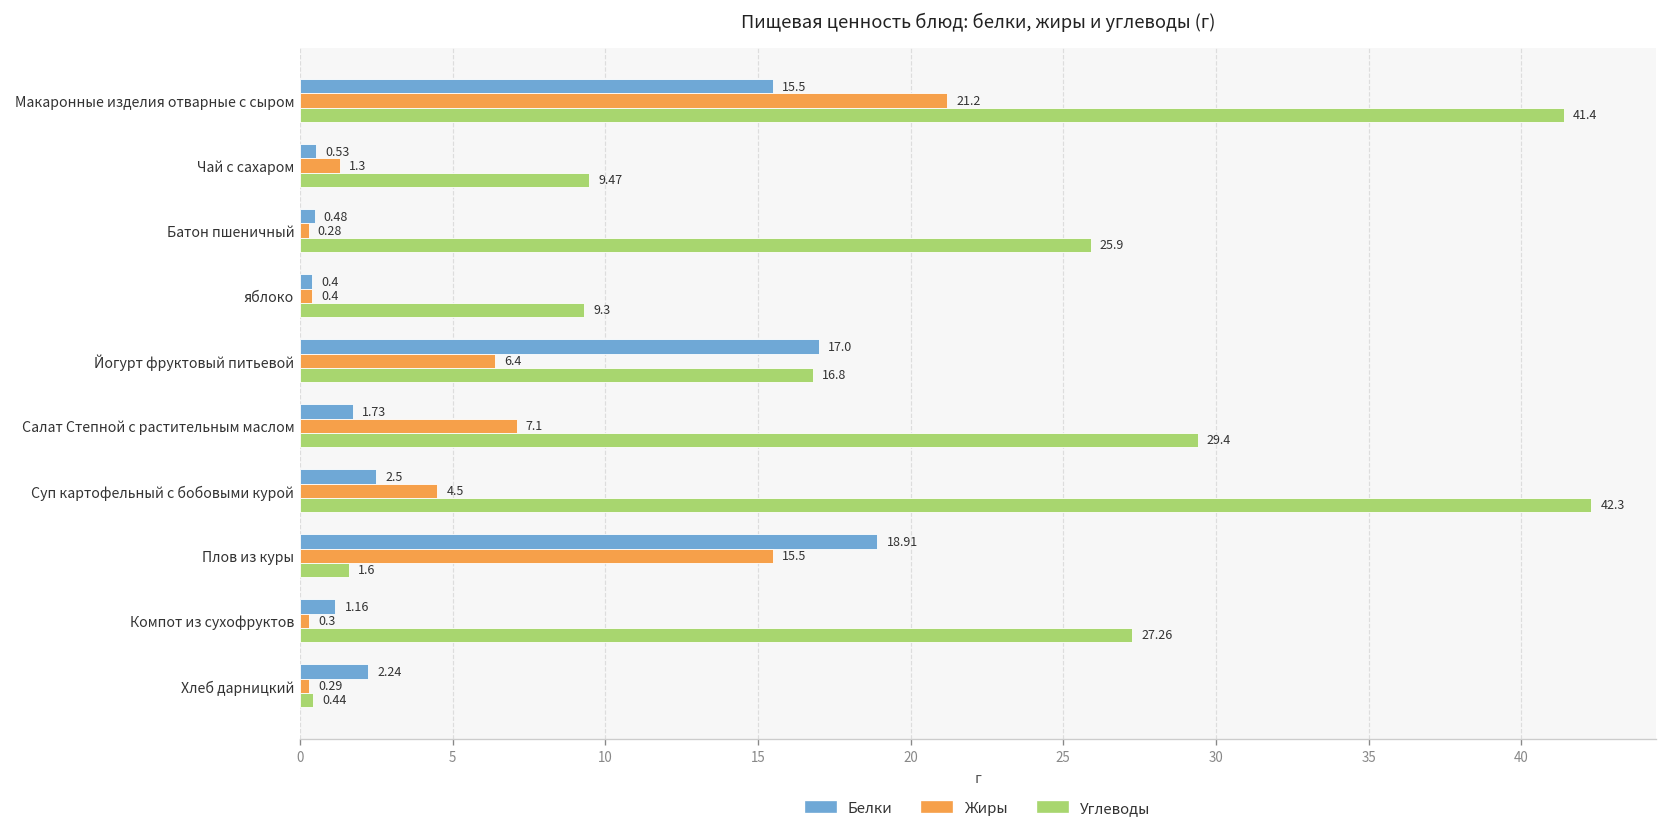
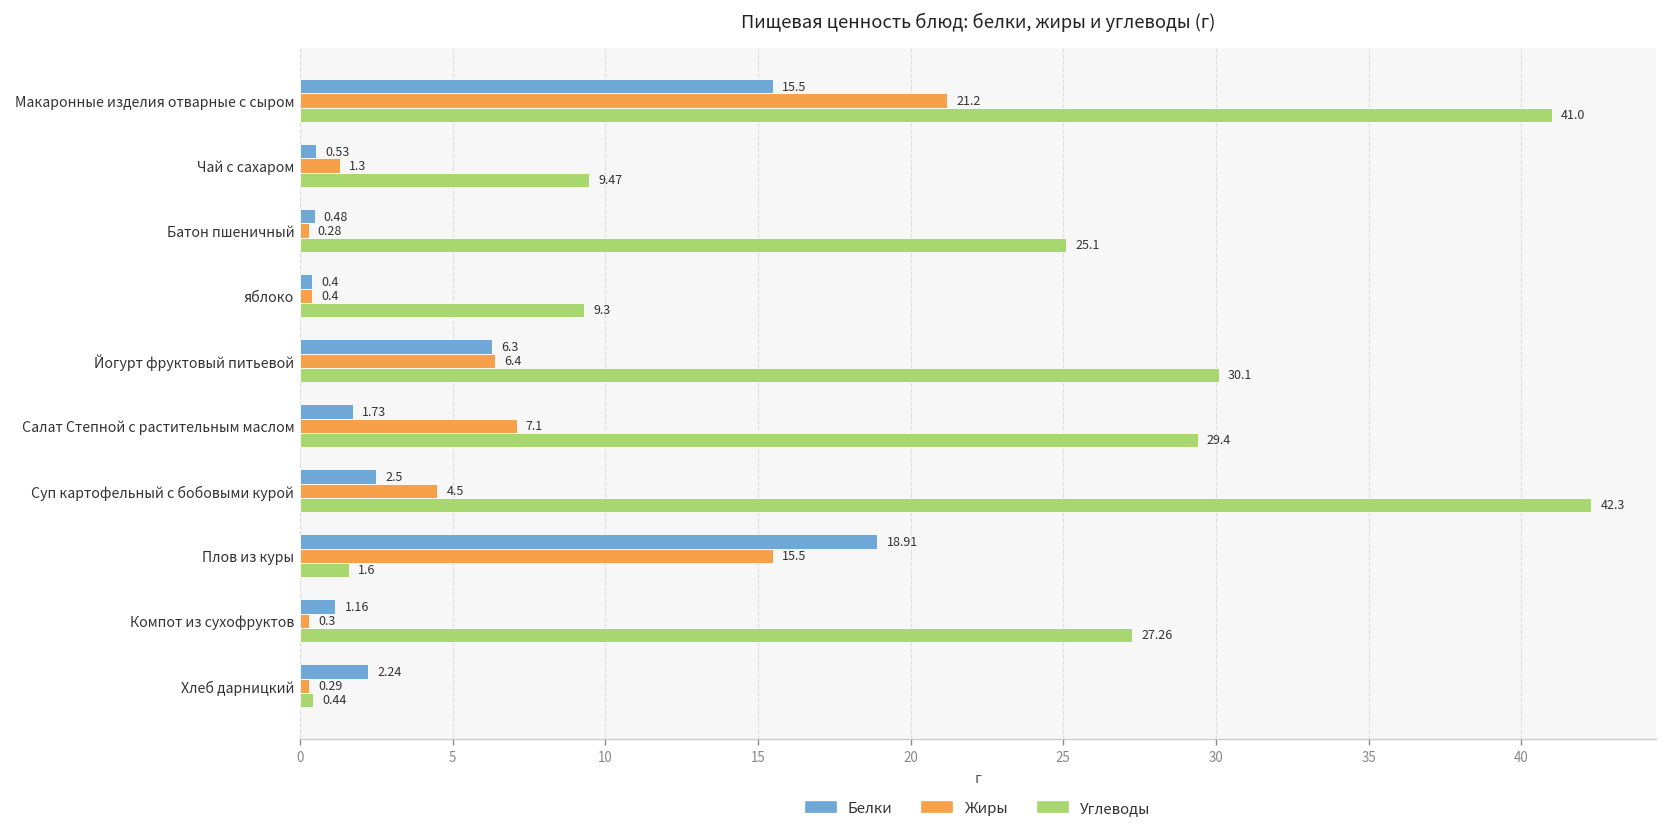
Углеводы, Макаронные изделия отварные с сыром: 41.4 -> 41.0
Углеводы, Батон пшеничный: 25.9 -> 25.1
Белки, Йогурт фруктовый питьевой: 17.0 -> 6.3
Углеводы, Йогурт фруктовый питьевой: 16.8 -> 30.1
